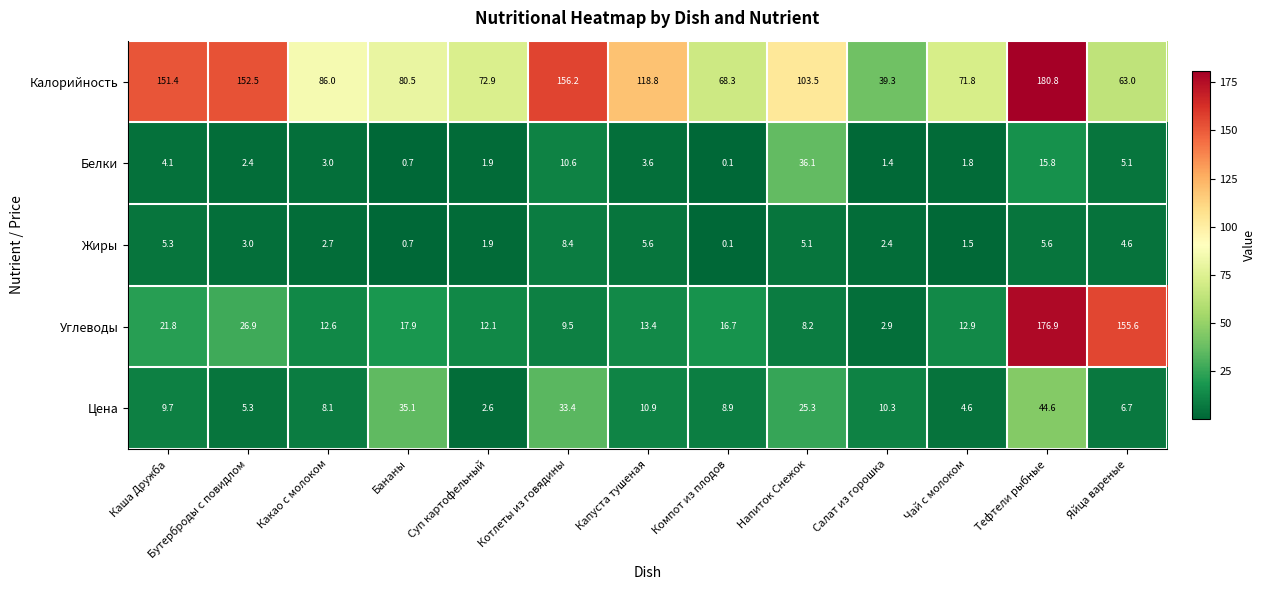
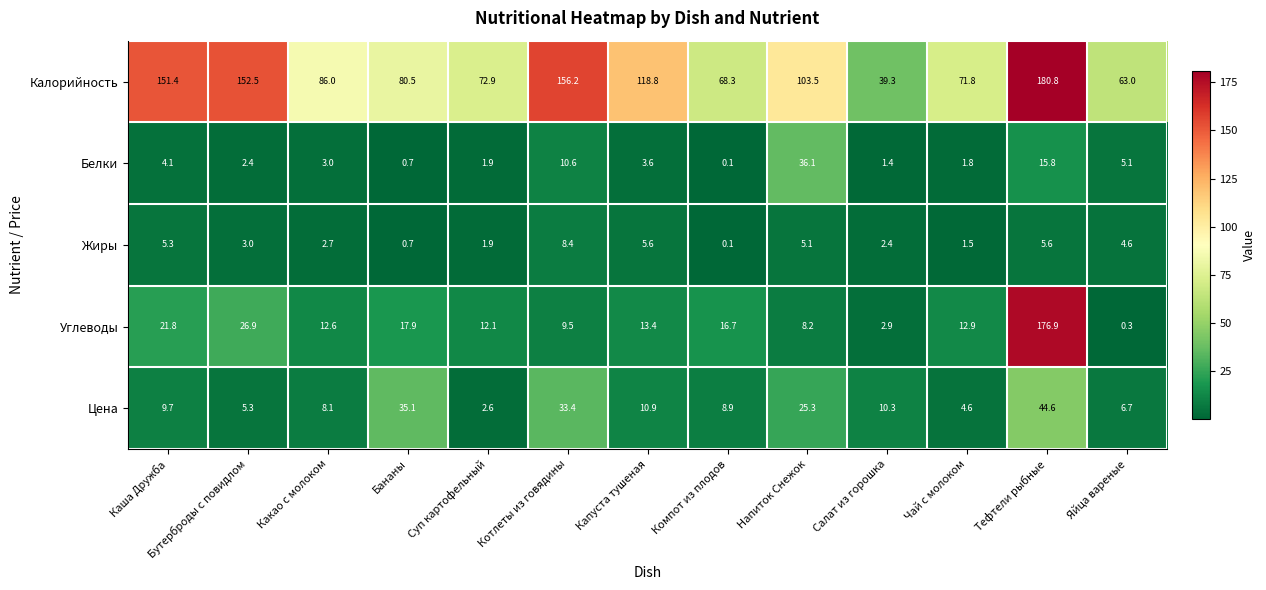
Углеводы, Яйца вареные: 155.6 -> 0.3
